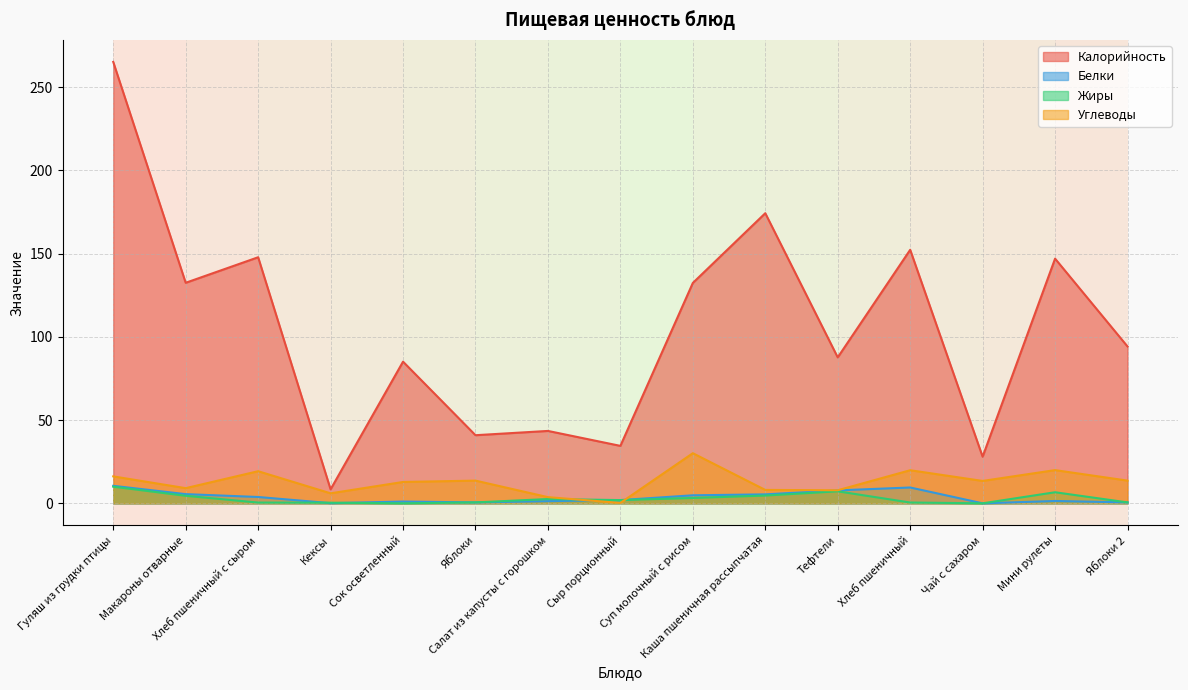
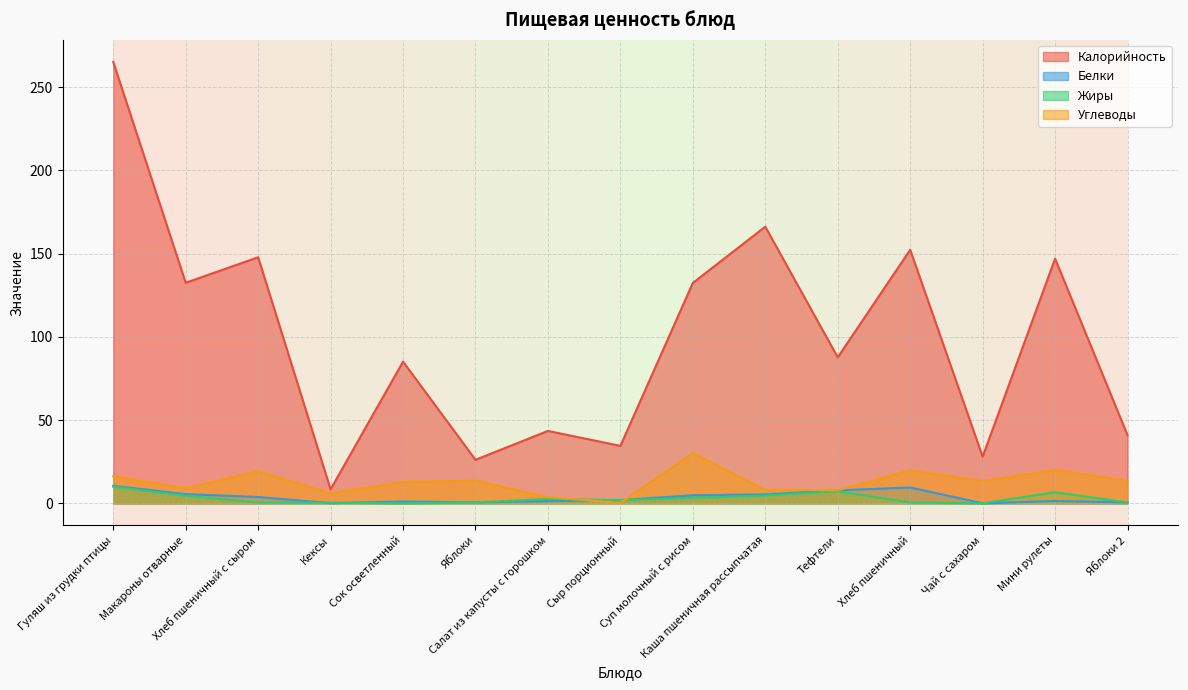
Калорийность, Яблоки: 41 -> 26
Калорийность, Каша пшеничная рассыпчатая: 174 -> 166
Калорийность, Яблоки 2: 94 -> 41
